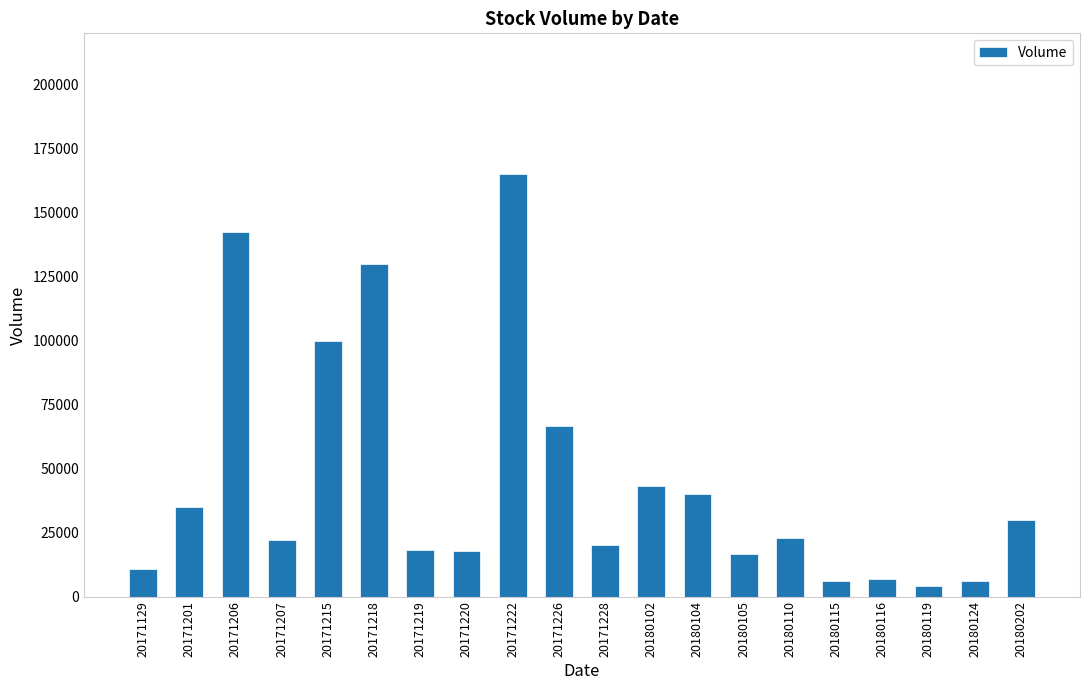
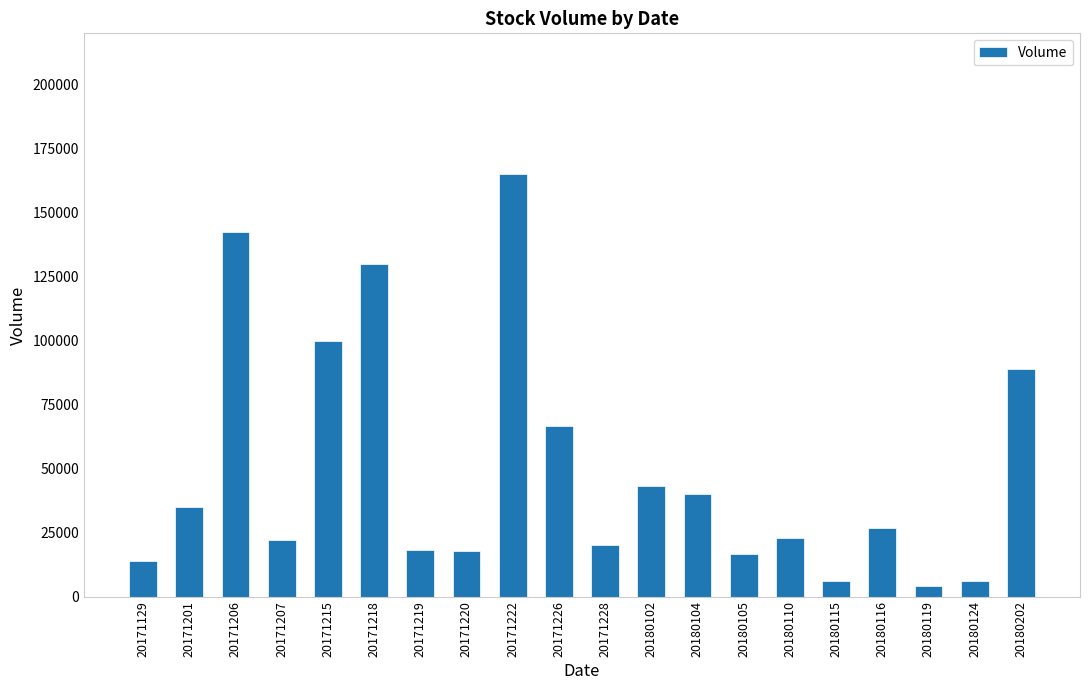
20171129: 11000 -> 14000
20180116: 7000 -> 27000
20180202: 30000 -> 89000
